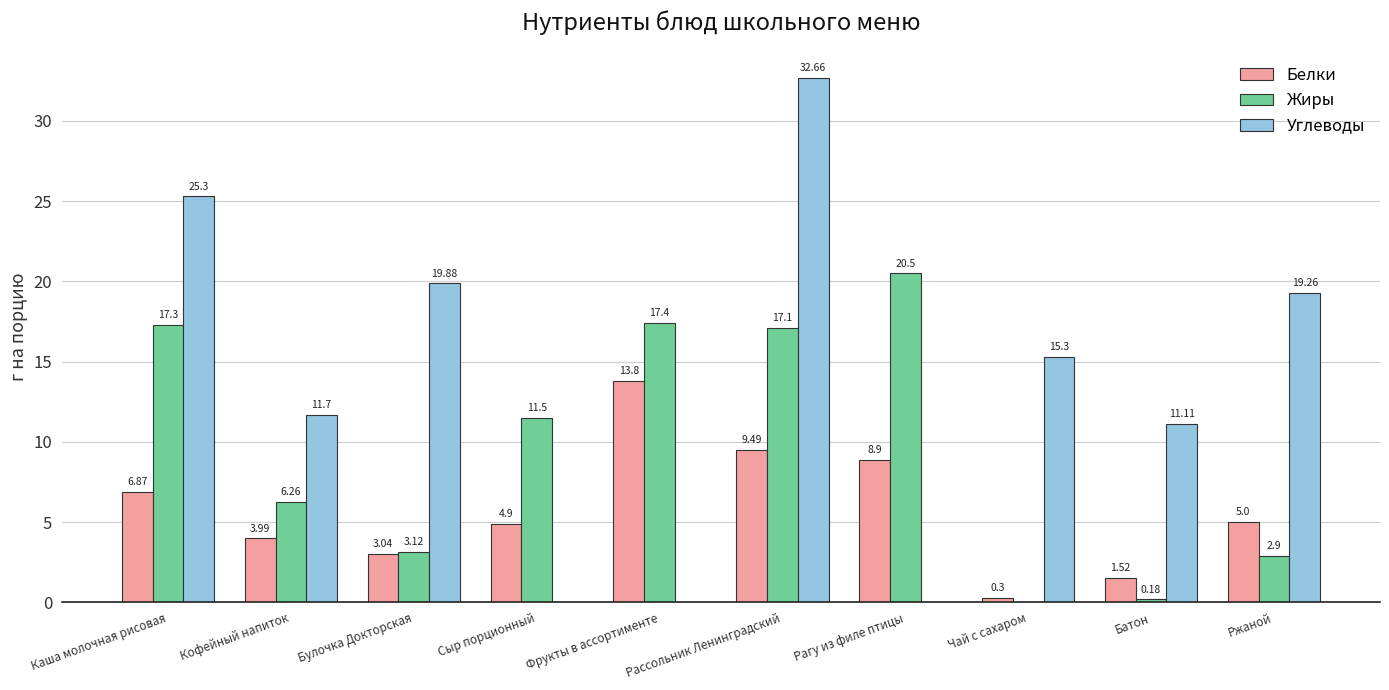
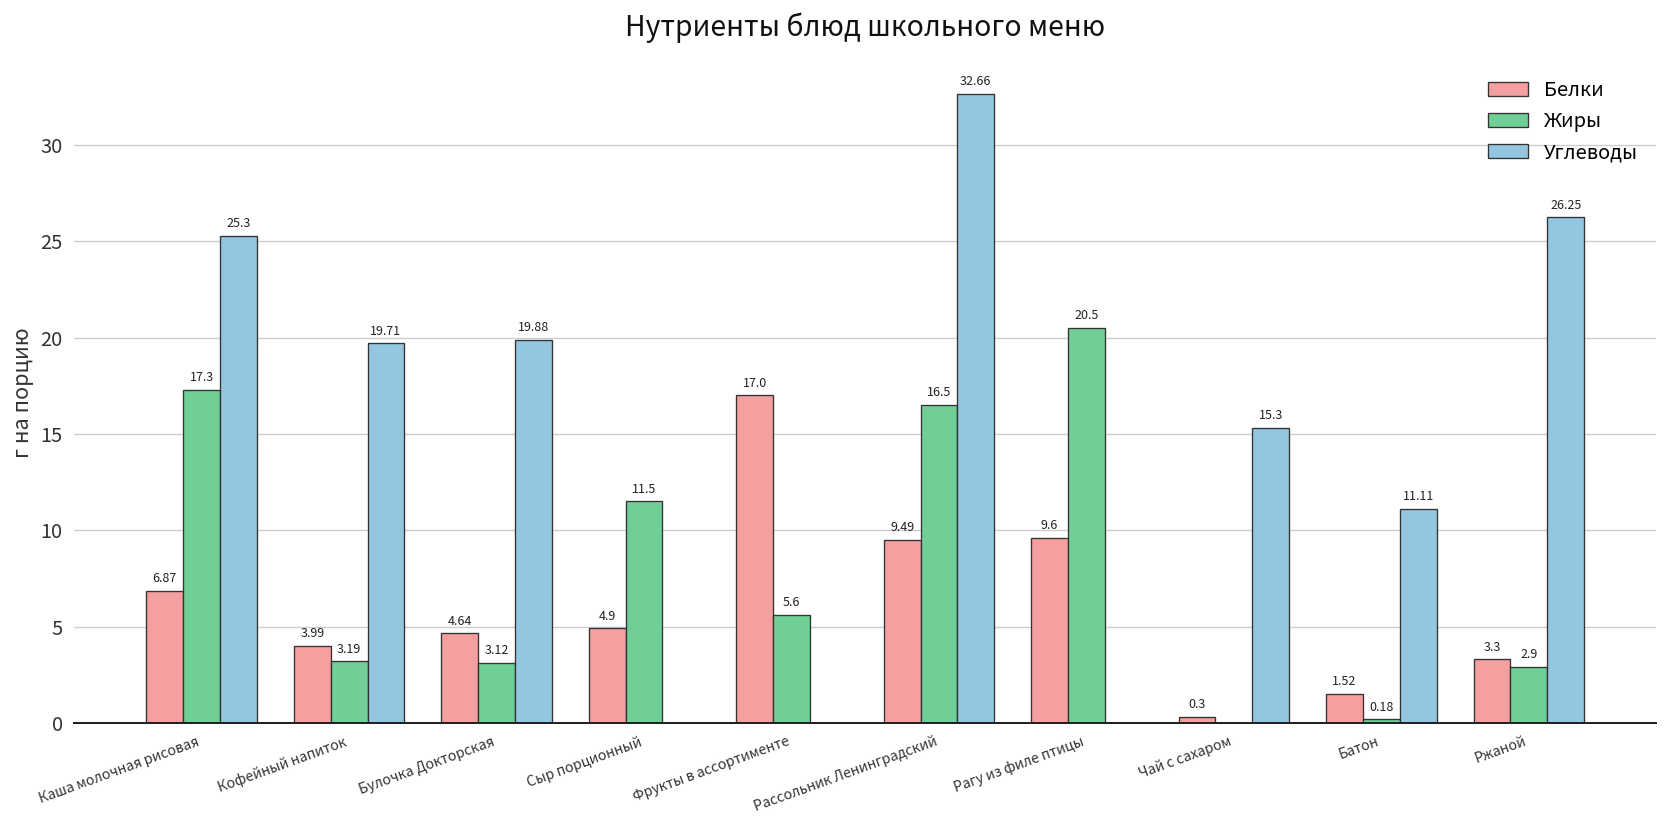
Жиры, Кофейный напиток: 6.26 -> 3.19
Углеводы, Кофейный напиток: 11.7 -> 19.71
Белки, Булочка Докторская: 3.04 -> 4.64
Белки, Фрукты в ассортименте: 13.8 -> 17.0
Жиры, Фрукты в ассортименте: 17.4 -> 5.6
Жиры, Рассольник Ленинградский: 17.1 -> 16.5
Белки, Рагу из филе птицы: 8.9 -> 9.6
Белки, Ржаной: 5.0 -> 3.3
Углеводы, Ржаной: 19.26 -> 26.25
